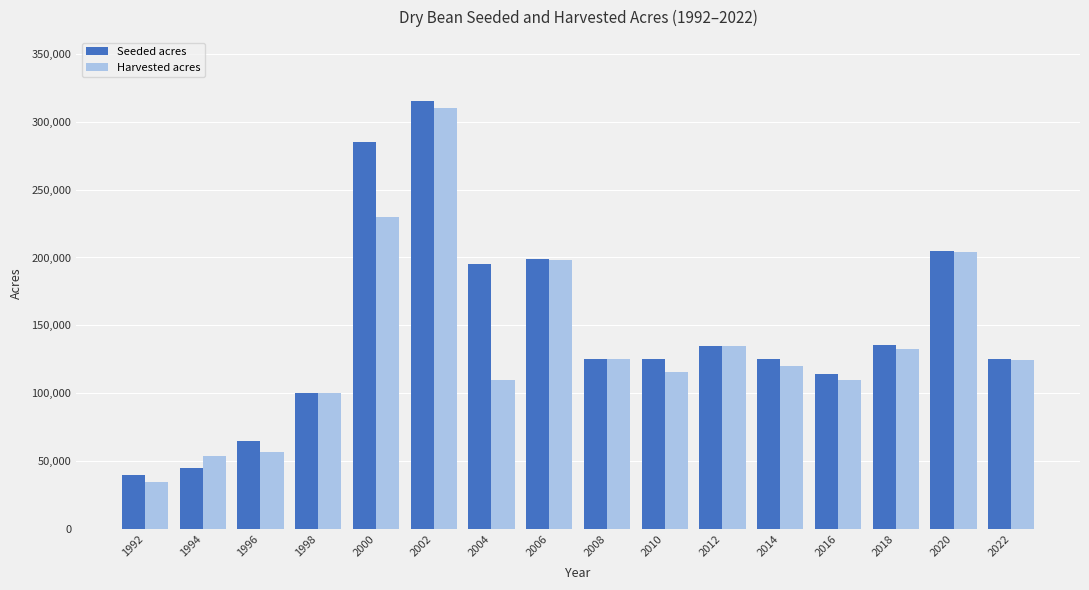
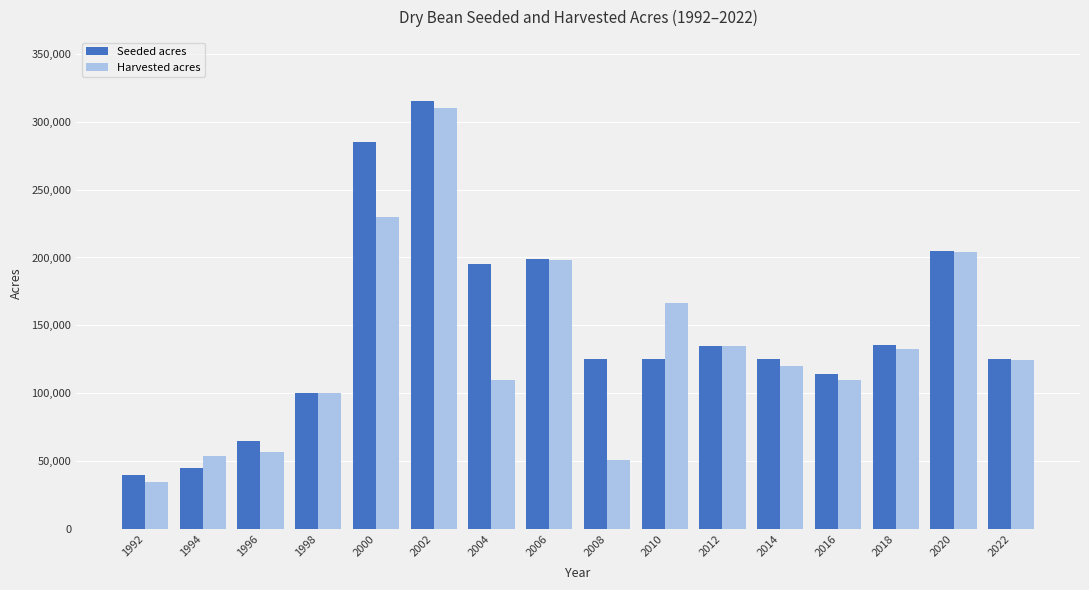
Harvested acres, 2008: 125,000 -> 51,000
Harvested acres, 2010: 116,000 -> 167,000
